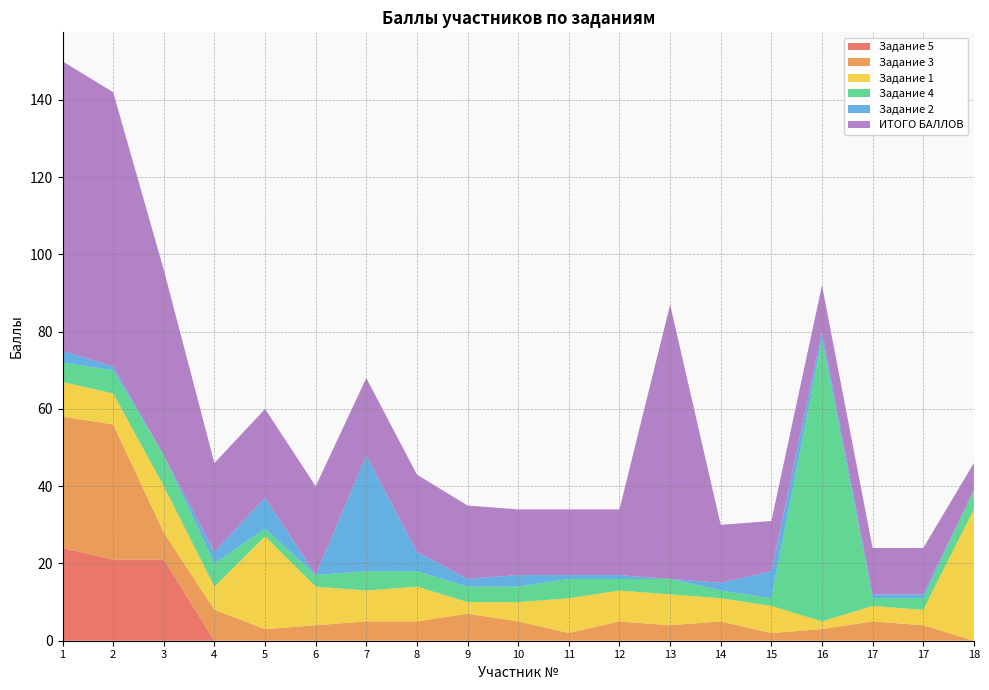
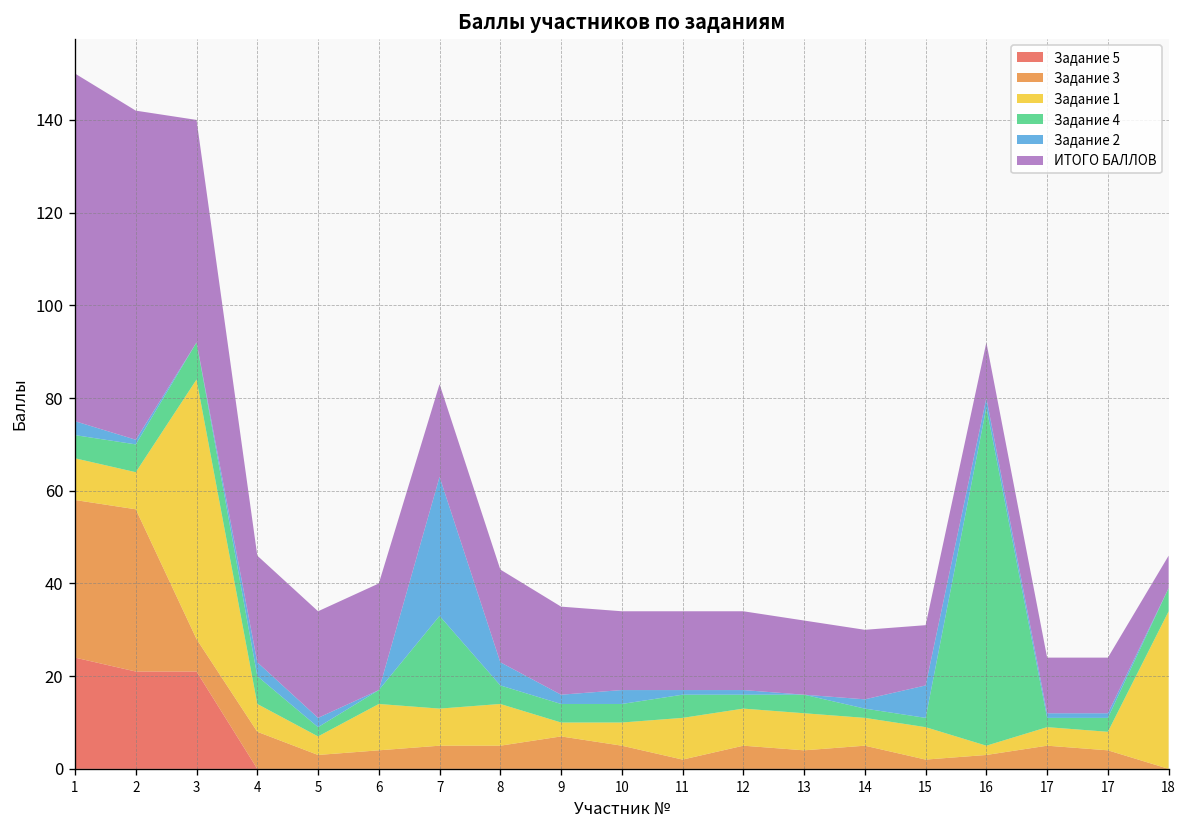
Задание 1, 3: 12 -> 56
Задание 1, 5: 24 -> 4
Задание 2, 5: 8 -> 2
Задание 4, 7: 5 -> 20
ИТОГО БАЛЛОВ, 13: 71 -> 16
